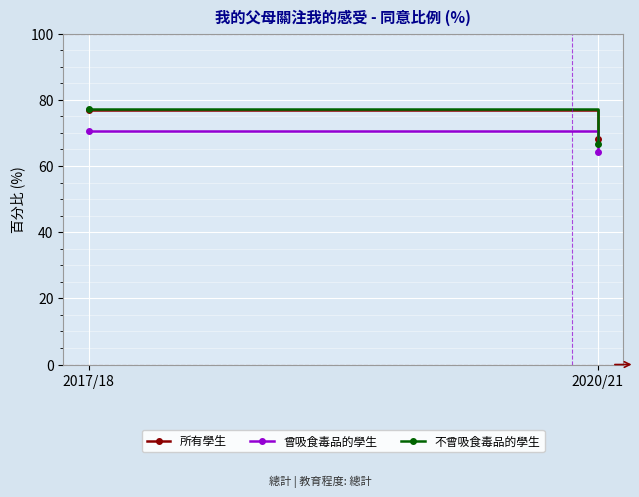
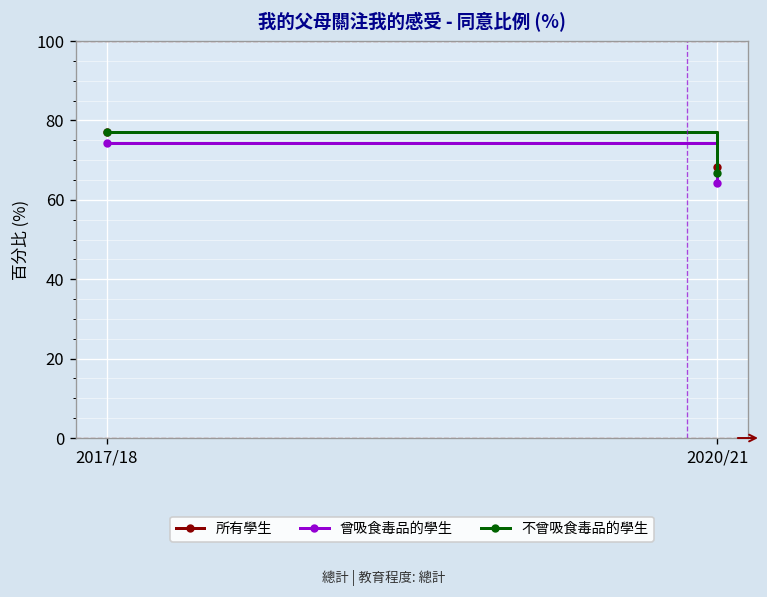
曾吸食毒品的學生, 2017/18: 71 -> 74
